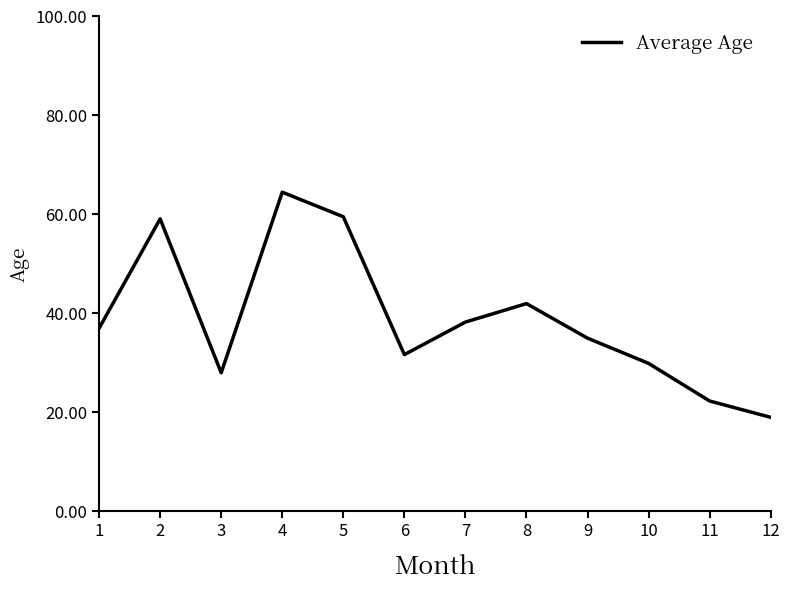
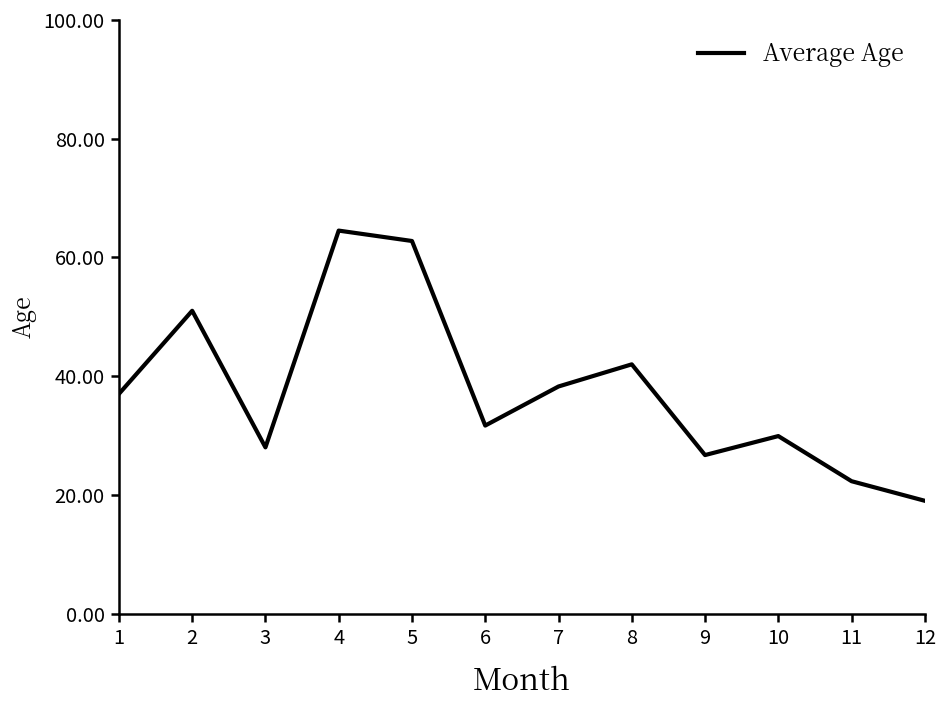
2: 59 -> 51
5: 60 -> 63
9: 35 -> 27
